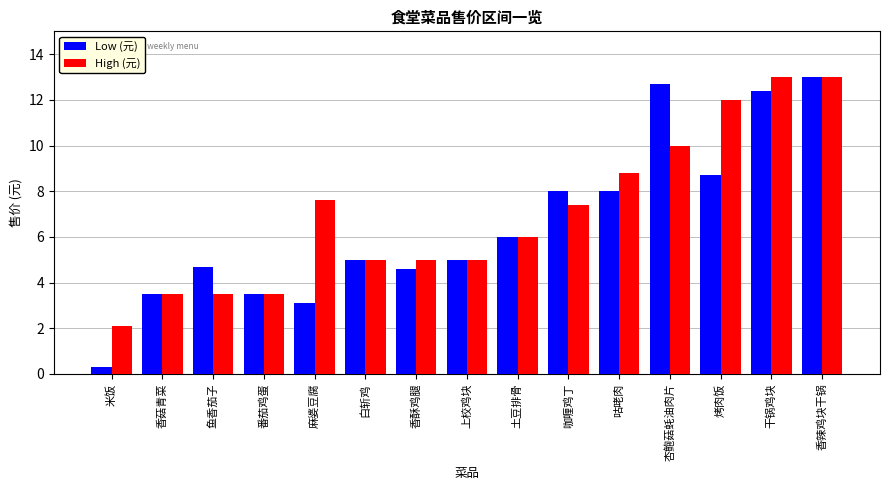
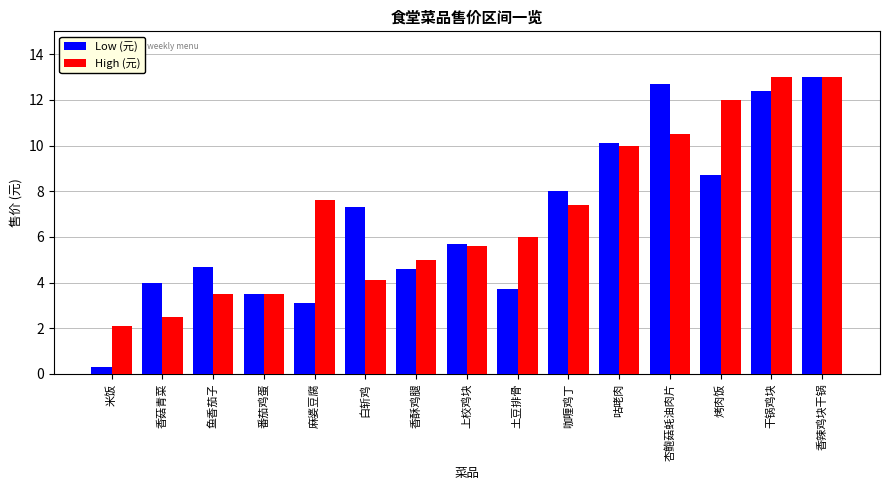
Low (元), 香菇青菜: 3.5 -> 4.0
High (元), 香菇青菜: 3.5 -> 2.5
Low (元), 白斩鸡: 5.0 -> 7.3
High (元), 白斩鸡: 5.0 -> 4.1
Low (元), 上校鸡块: 5.0 -> 5.7
High (元), 上校鸡块: 5.0 -> 5.6
Low (元), 土豆排骨: 6.0 -> 3.7
Low (元), 咕咾肉: 8.0 -> 10.1
High (元), 咕咾肉: 8.8 -> 10.0
High (元), 杏鲍菇蚝油肉片: 10.0 -> 10.5
